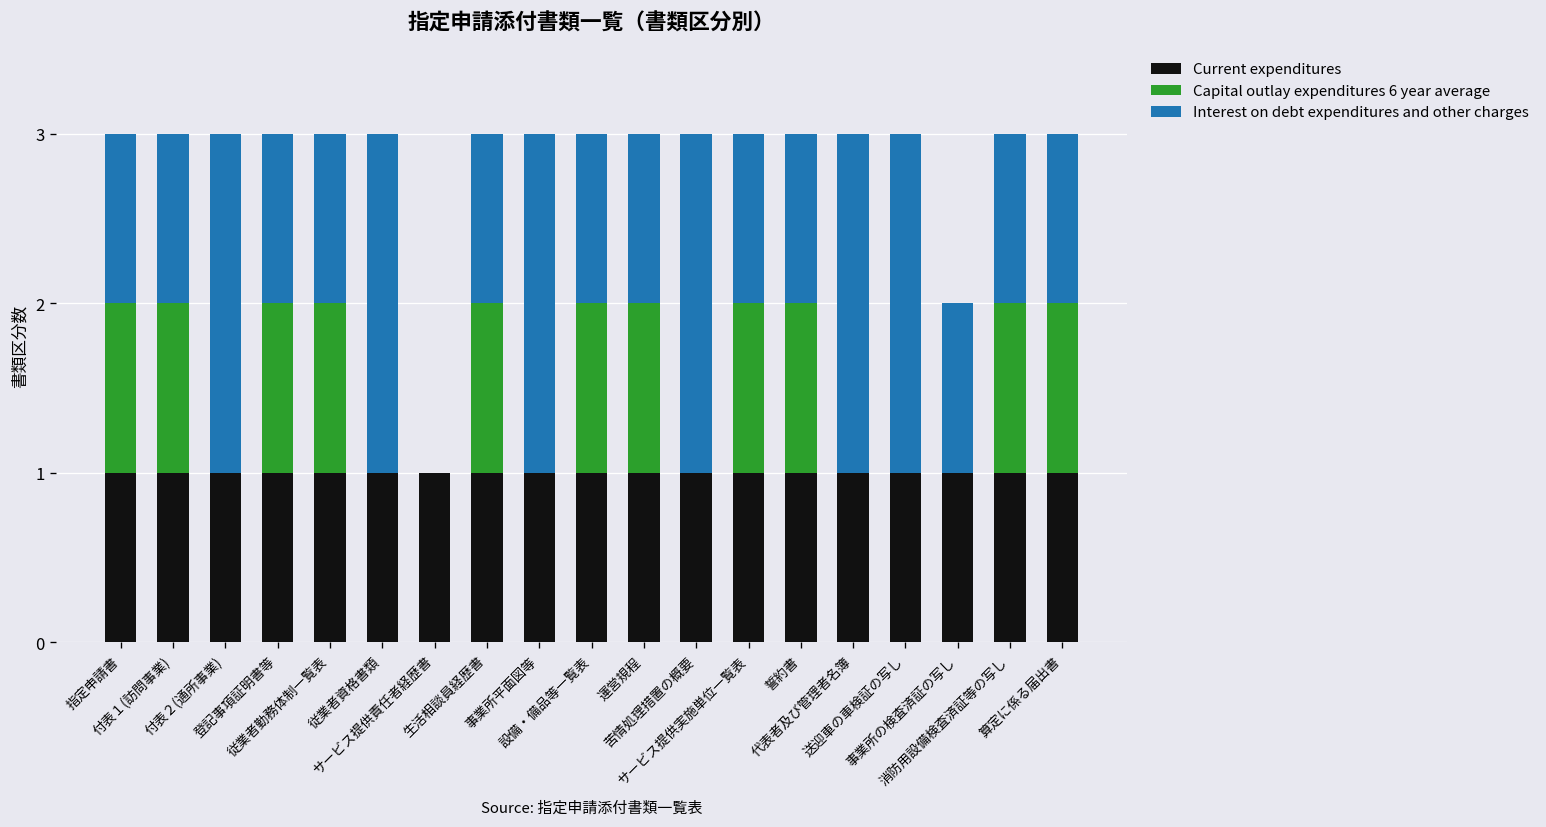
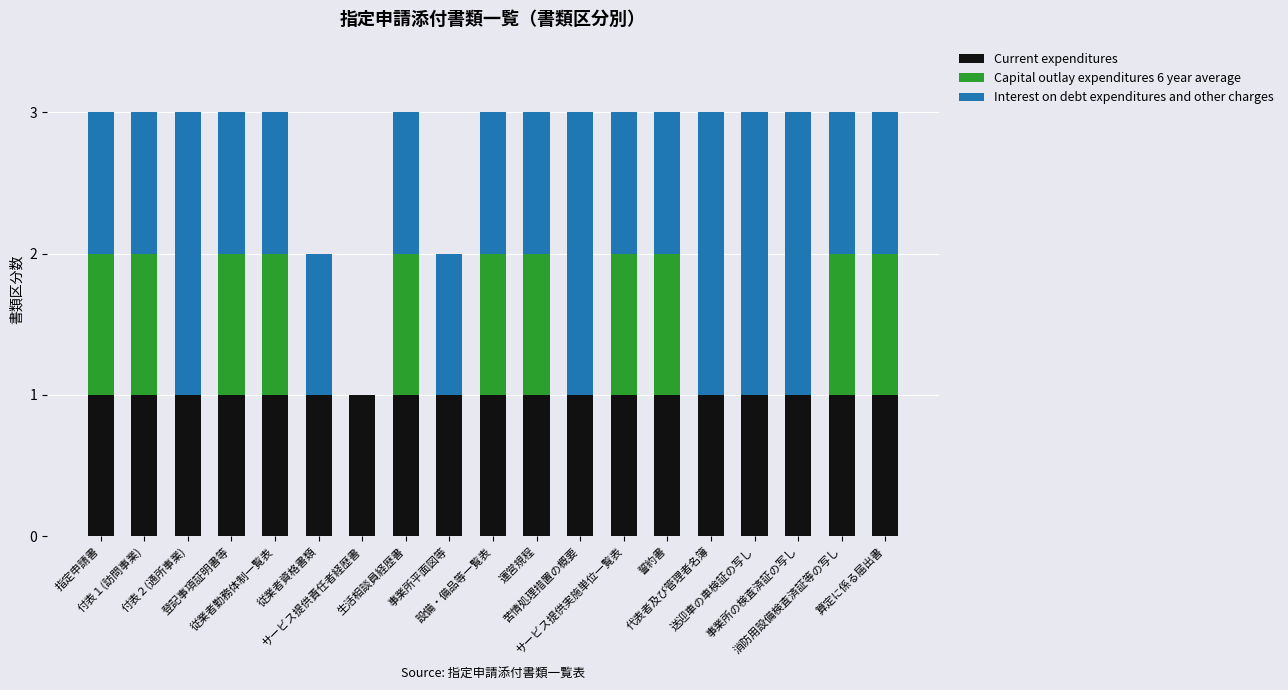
Interest on debt expenditures and other charges, 従業者資格書類: 2 -> 1
Interest on debt expenditures and other charges, 事業所平面図等: 2 -> 1
Interest on debt expenditures and other charges, 事業所の検査済証の写し: 1 -> 2
